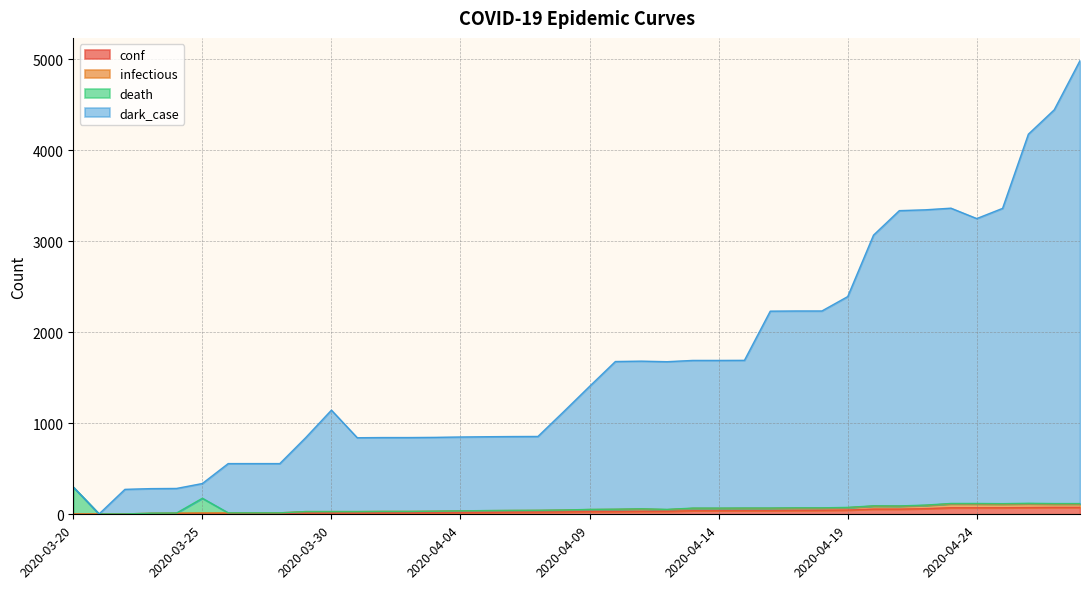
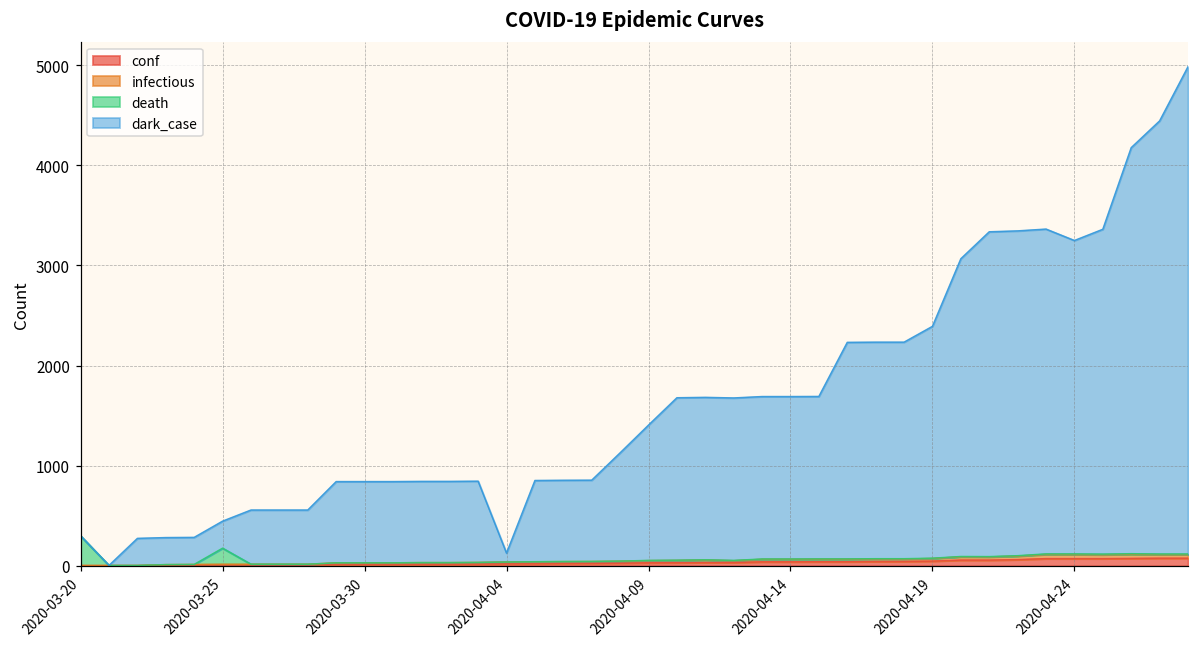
dark_case, 2020-03-25: 200 -> 300
dark_case, 2020-03-30: 1100 -> 800
dark_case, 2020-04-04: 800 -> 100
